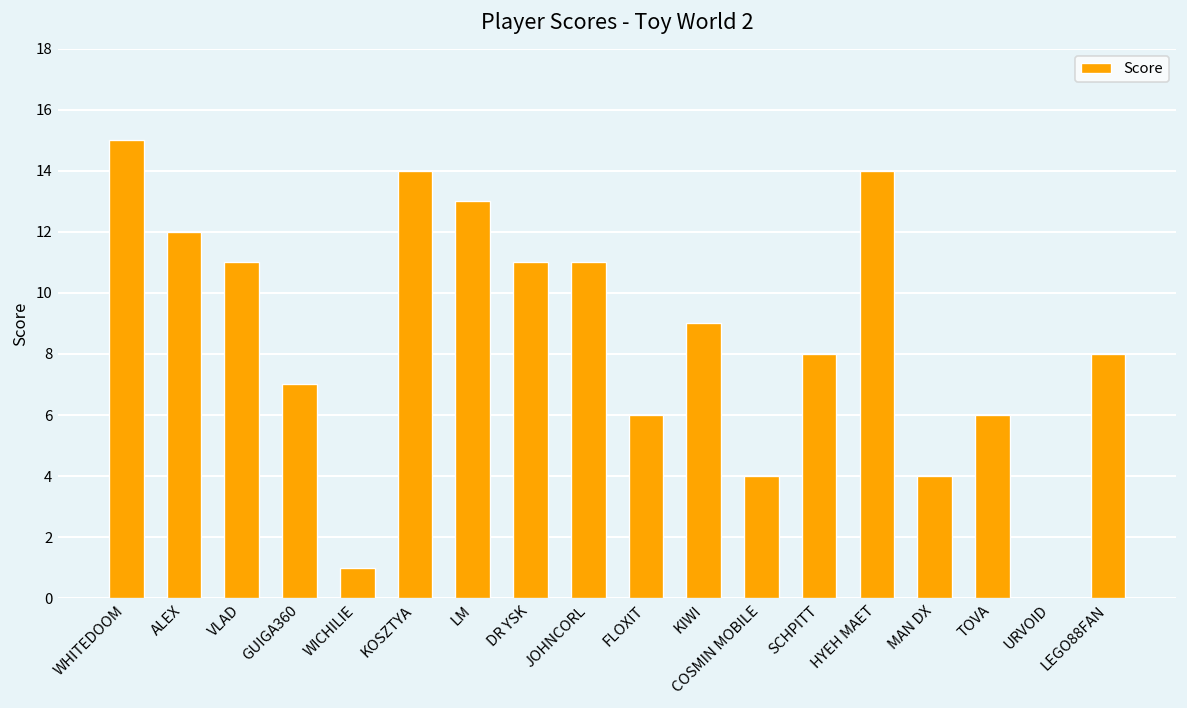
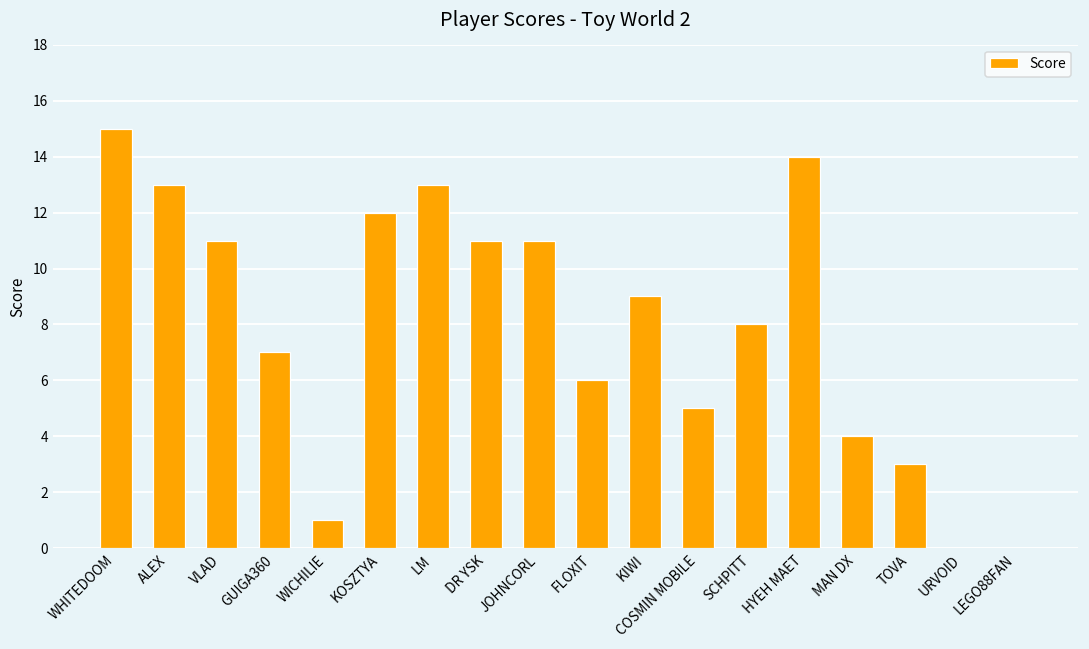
ALEX: 12 -> 13
KOSZTYA: 14 -> 12
COSMIN MOBILE: 4 -> 5
TOVA: 6 -> 3
LEGO88FAN: 8 -> 0
